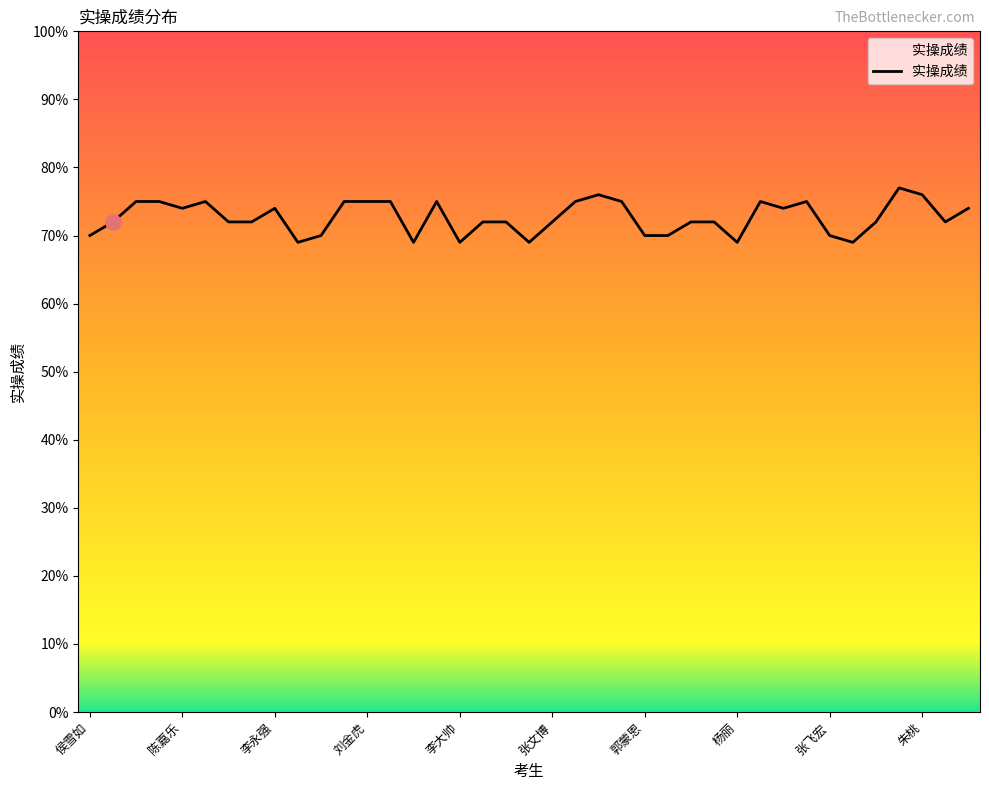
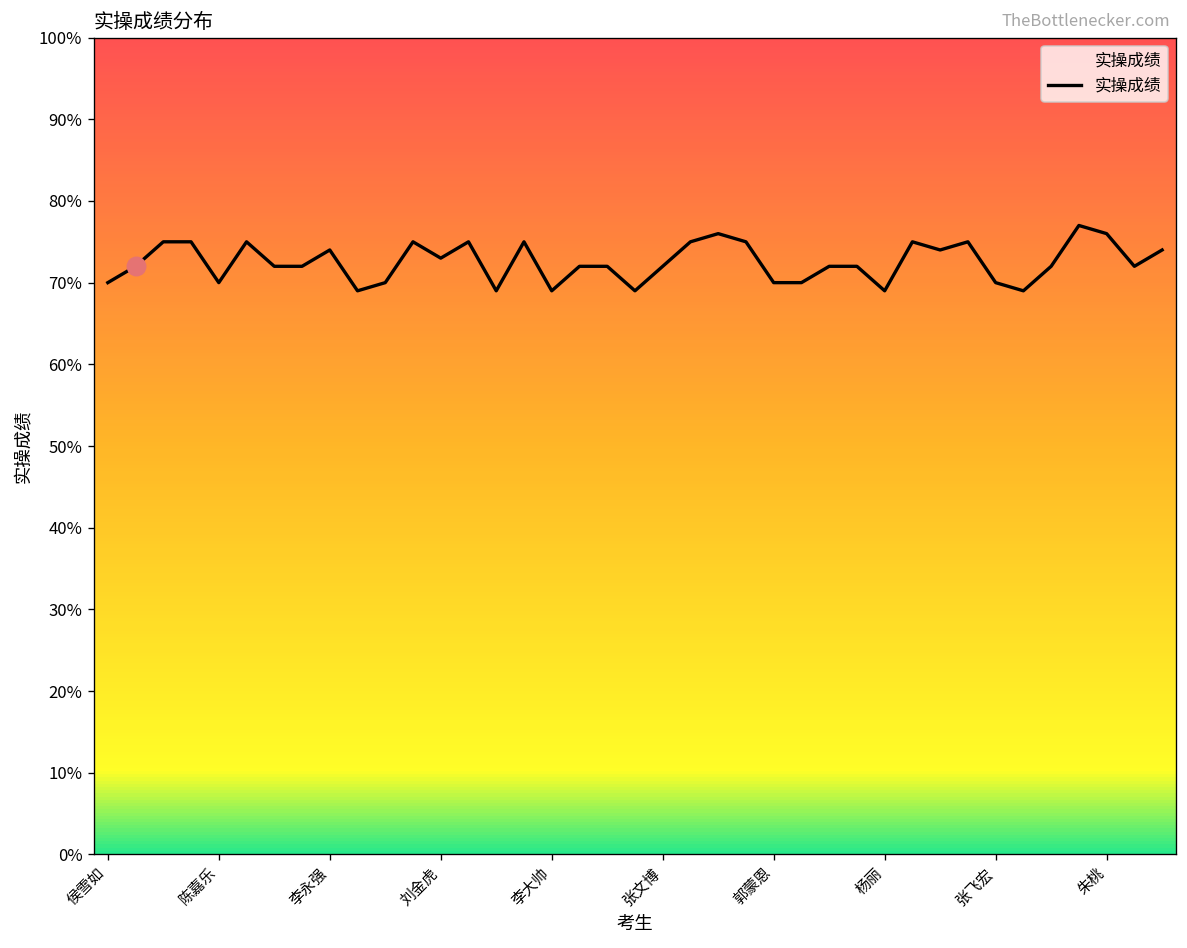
实操成绩, 陈嘉乐: 74% -> 70%
实操成绩, 刘金虎: 75% -> 73%
